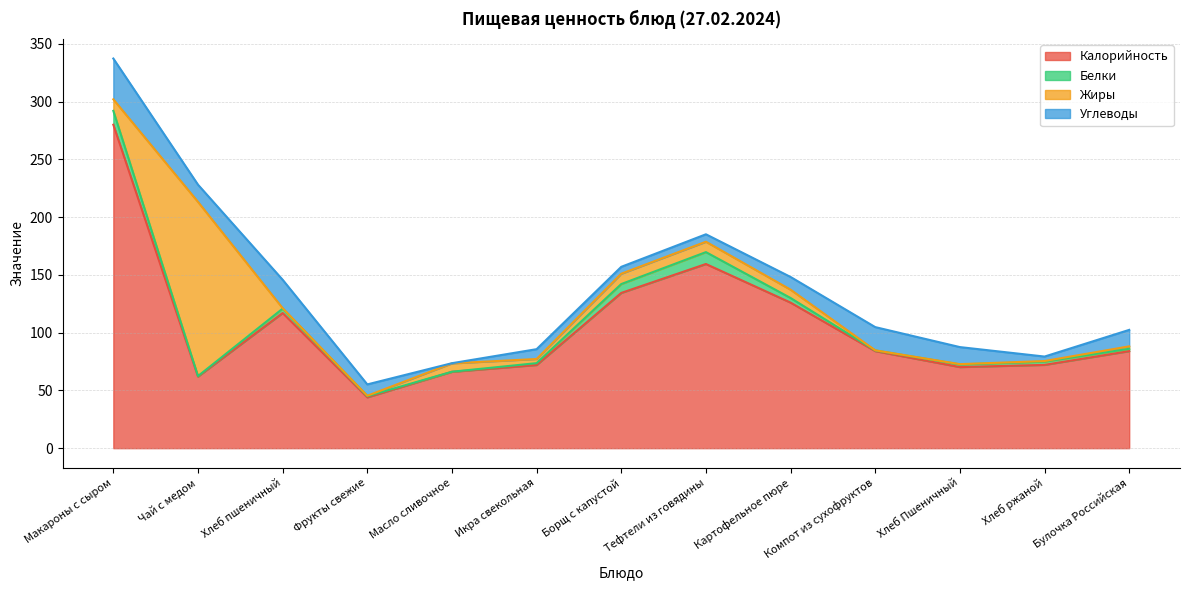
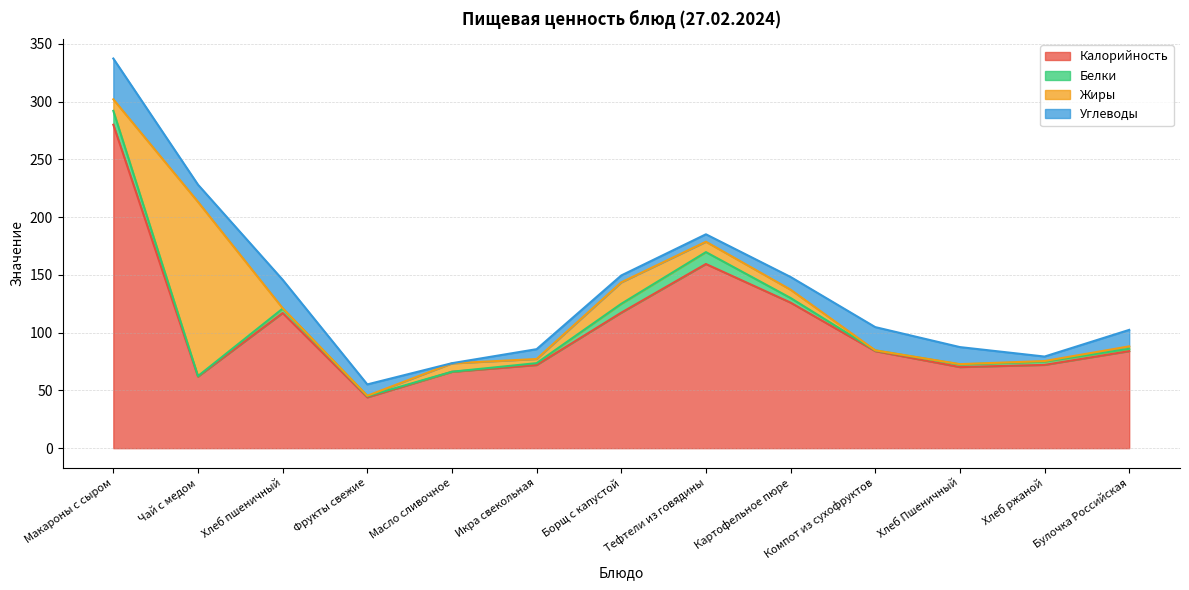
Калорийность, Борщ с капустой: 134 -> 117
Жиры, Борщ с капустой: 9 -> 19
